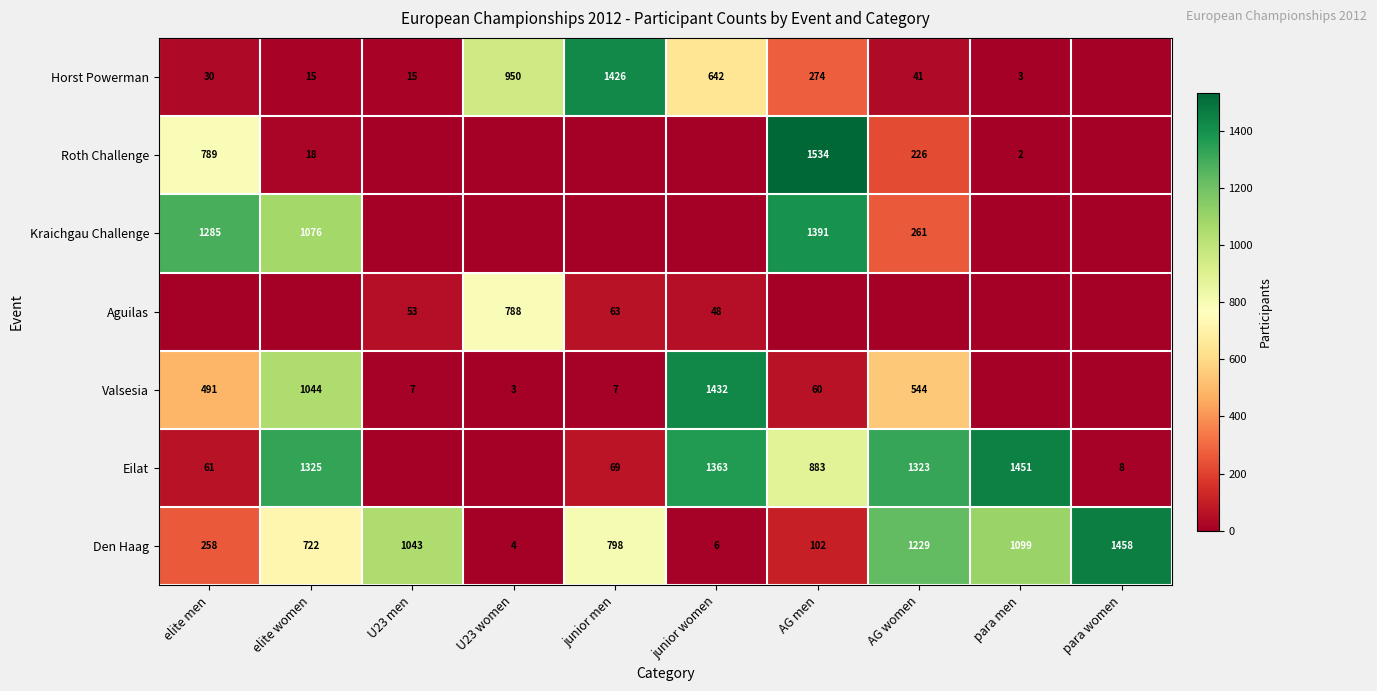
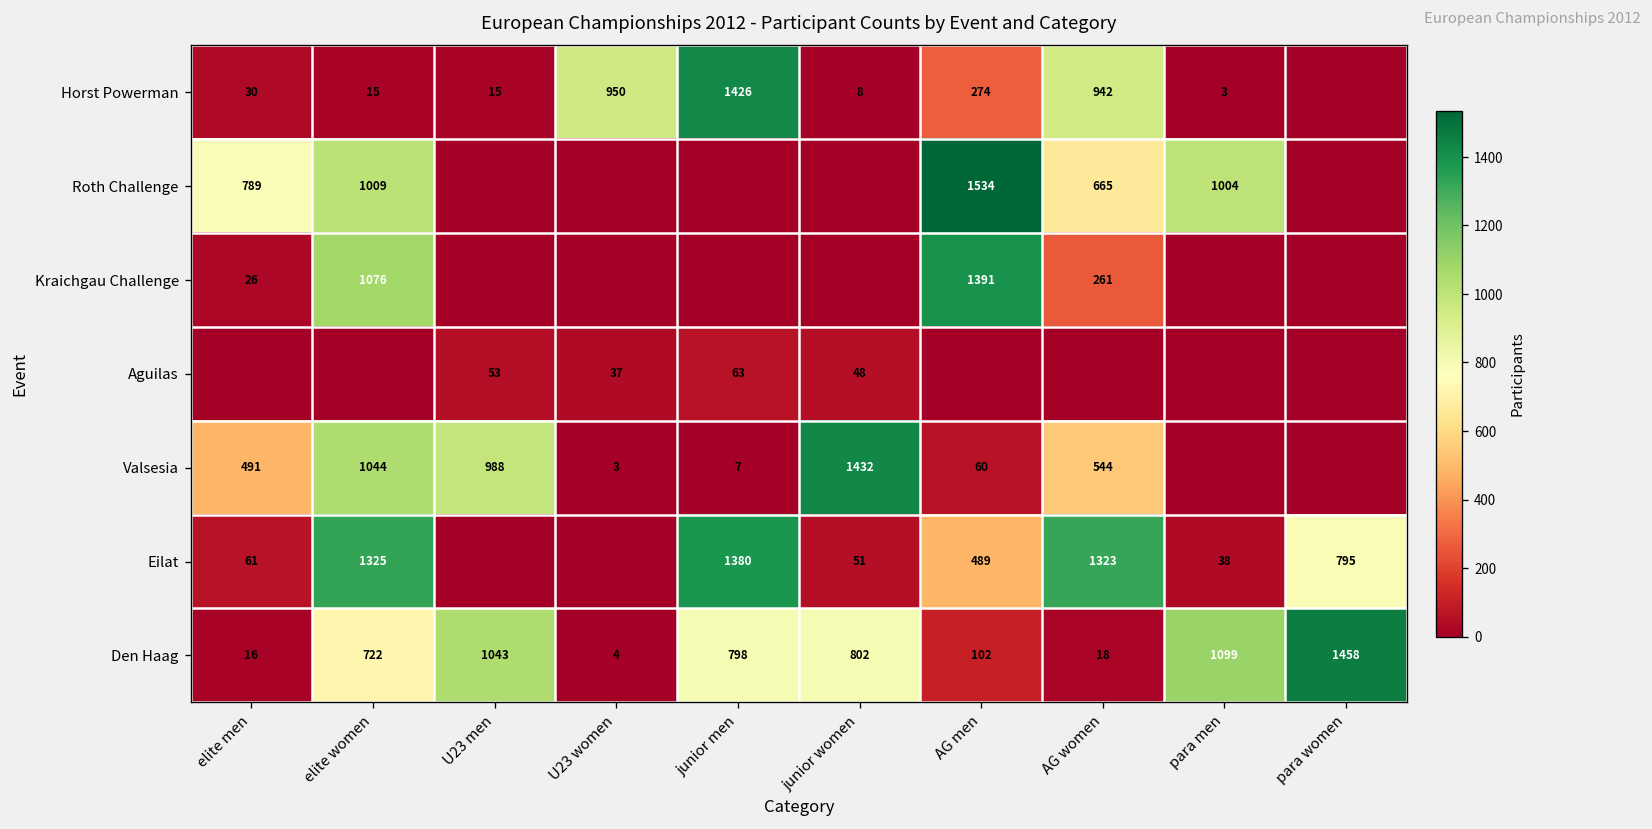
Horst Powerman, junior women: 642 -> 8
Horst Powerman, AG women: 41 -> 942
Roth Challenge, elite women: 18 -> 1009
Roth Challenge, AG women: 226 -> 665
Roth Challenge, para men: 2 -> 1004
Kraichgau Challenge, elite men: 1285 -> 26
Aguilas, U23 women: 788 -> 37
Valsesia, U23 men: 7 -> 988
Eilat, junior men: 69 -> 1380
Eilat, junior women: 1363 -> 51
Eilat, AG men: 883 -> 489
Eilat, para men: 1451 -> 38
Eilat, para women: 8 -> 795
Den Haag, elite men: 258 -> 16
Den Haag, junior women: 6 -> 802
Den Haag, AG women: 1229 -> 18
